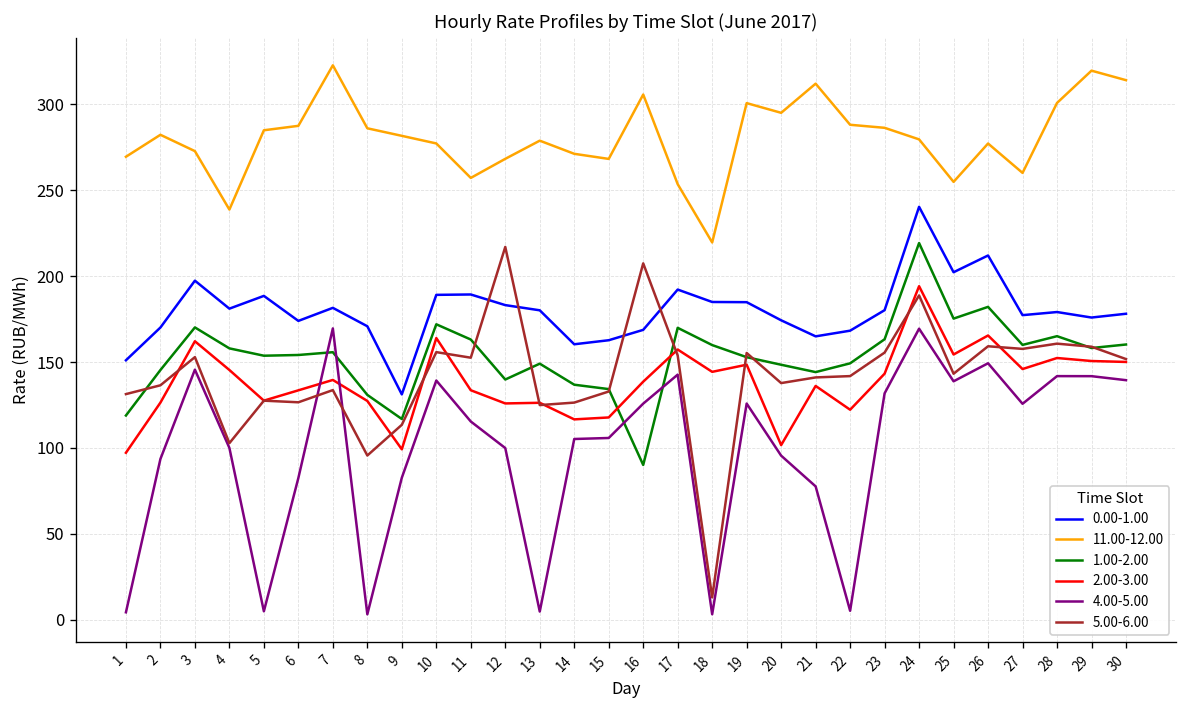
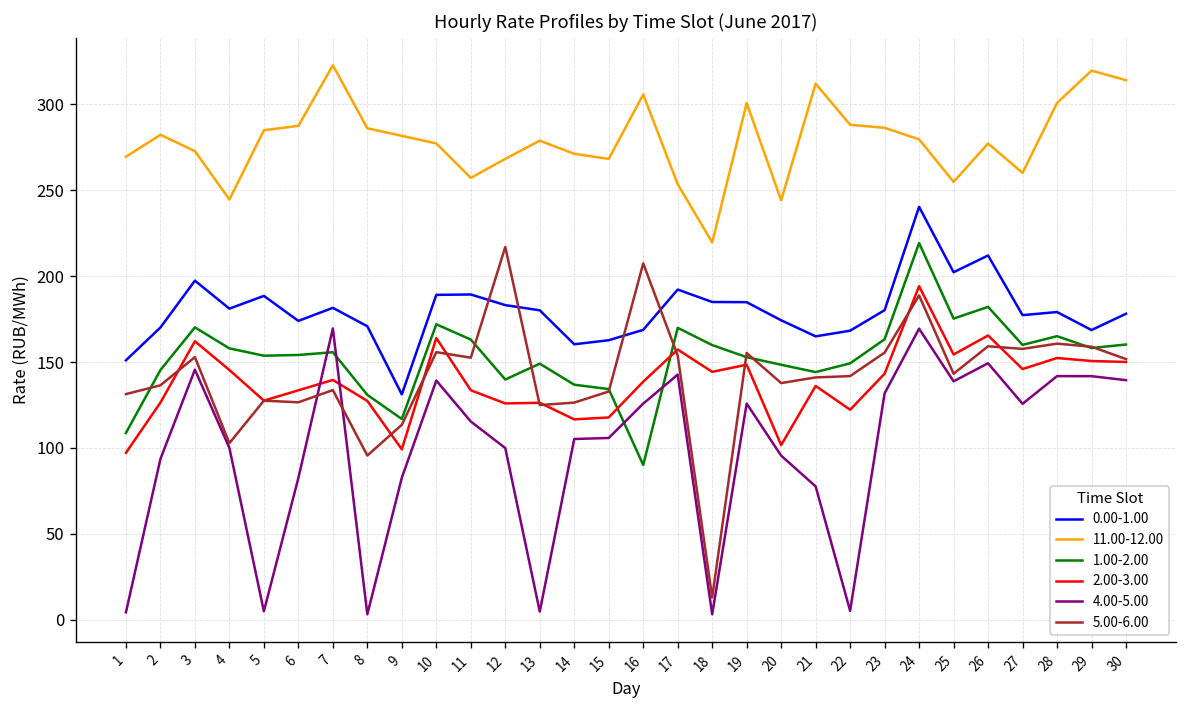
1.00-2.00, 1: 119 -> 109
11.00-12.00, 4: 239 -> 245
11.00-12.00, 20: 295 -> 244
0.00-1.00, 29: 176 -> 169
